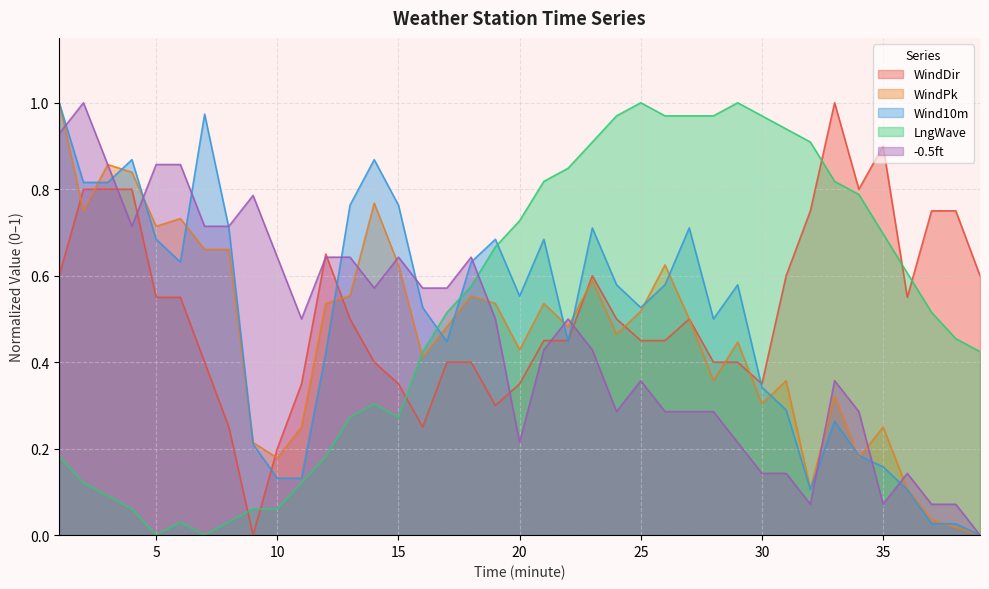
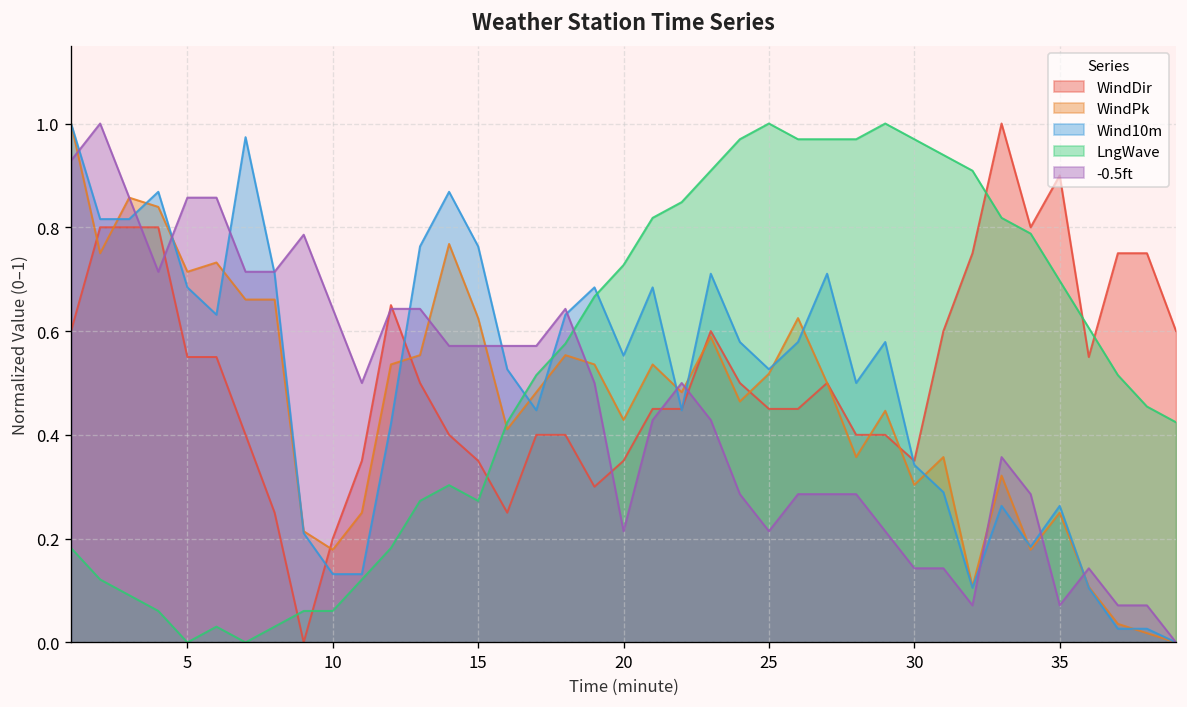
-0.5ft, 15: 0.64 -> 0.57
-0.5ft, 25: 0.36 -> 0.21
Wind10m, 35: 0.16 -> 0.26
